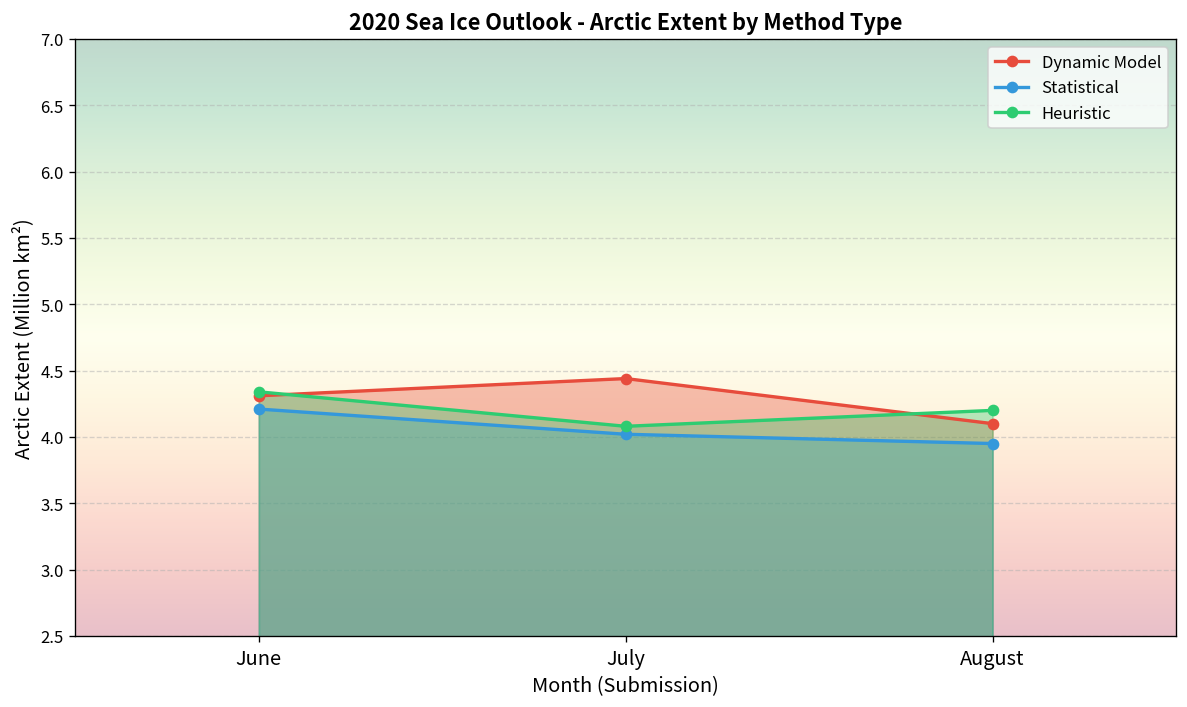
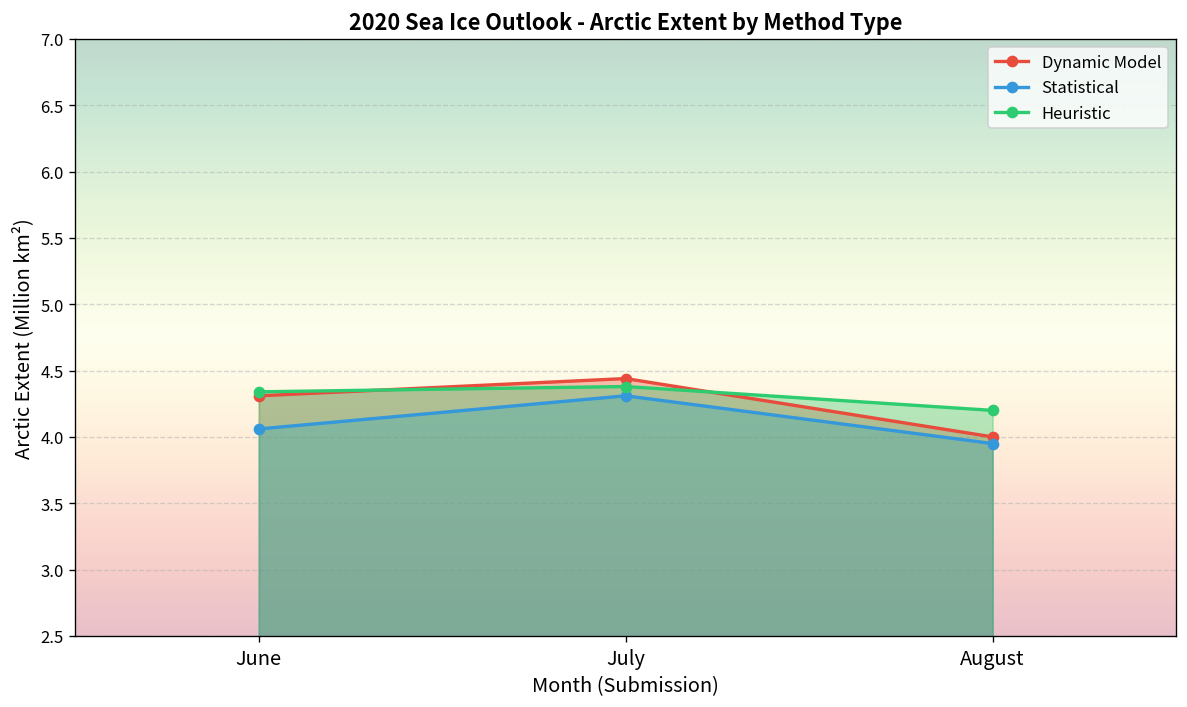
Statistical, June: 4.21 -> 4.06
Statistical, July: 4.02 -> 4.31
Heuristic, July: 4.08 -> 4.38
Dynamic Model, August: 4.1 -> 4.0
